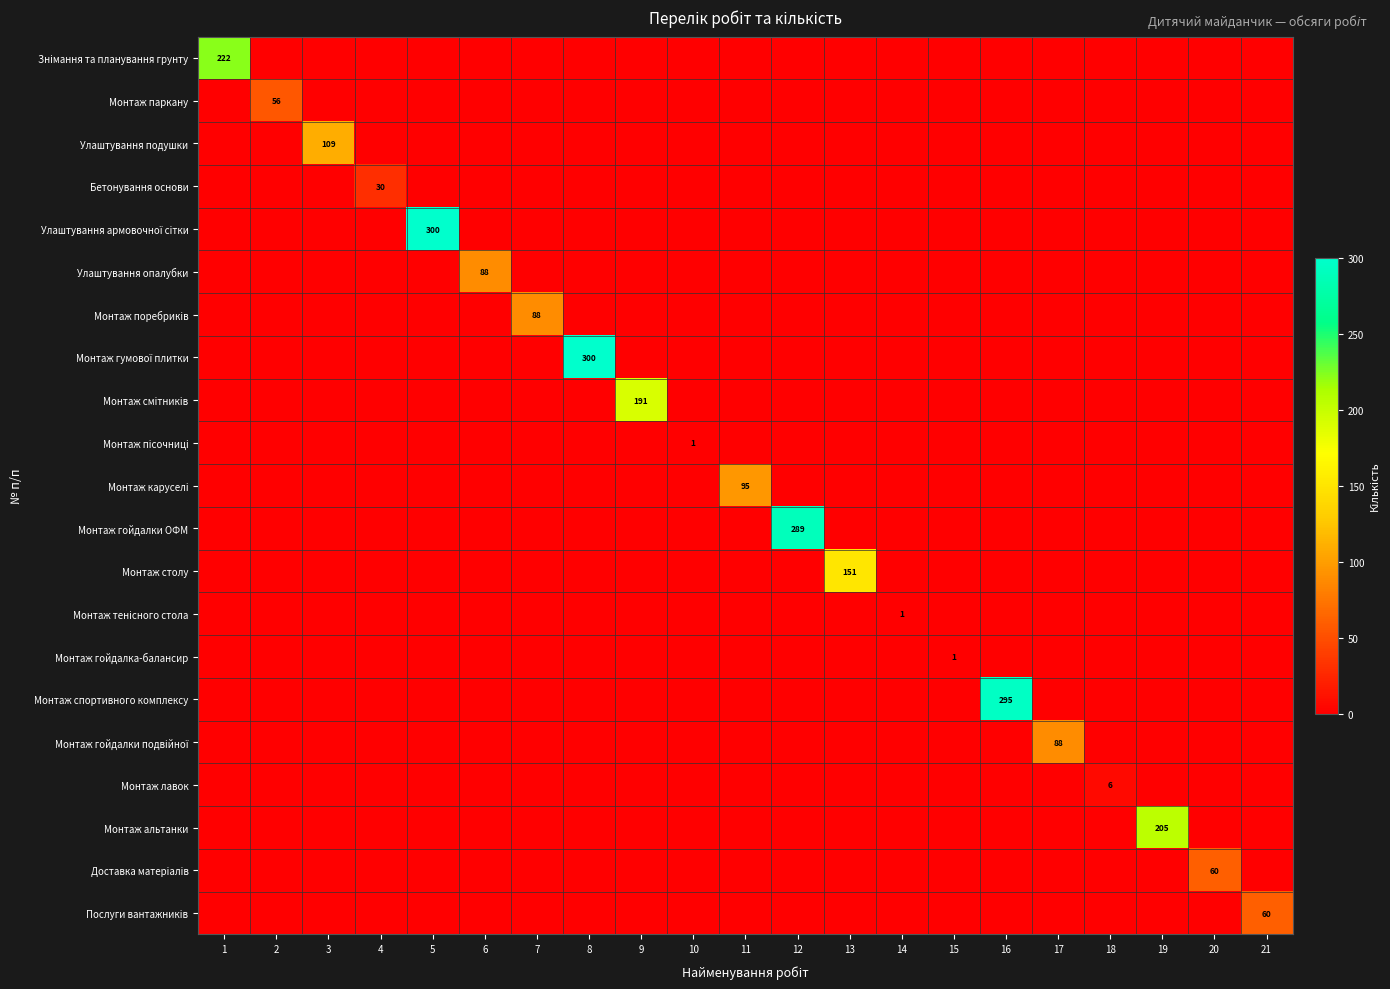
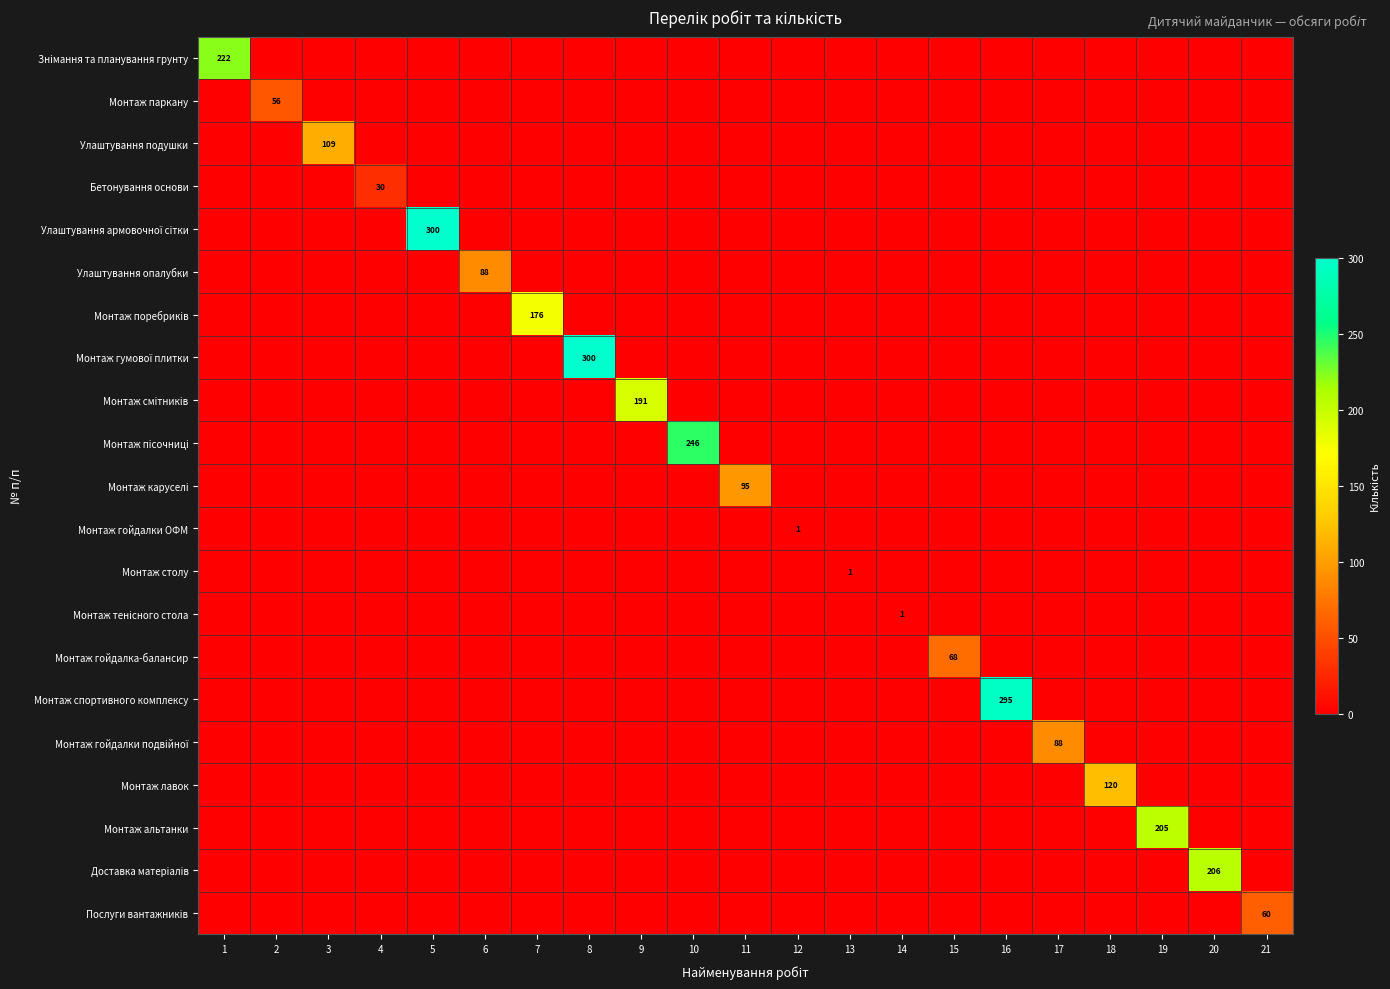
Монтаж поребриків, 7: 88 -> 176
Монтаж пісочниці, 10: 1 -> 246
Монтаж гойдалки ОФМ, 12: 289 -> 1
Монтаж столу, 13: 151 -> 1
Монтаж гойдалка-балансир, 15: 1 -> 68
Монтаж лавок, 18: 6 -> 120
Доставка матеріалів, 20: 60 -> 206
